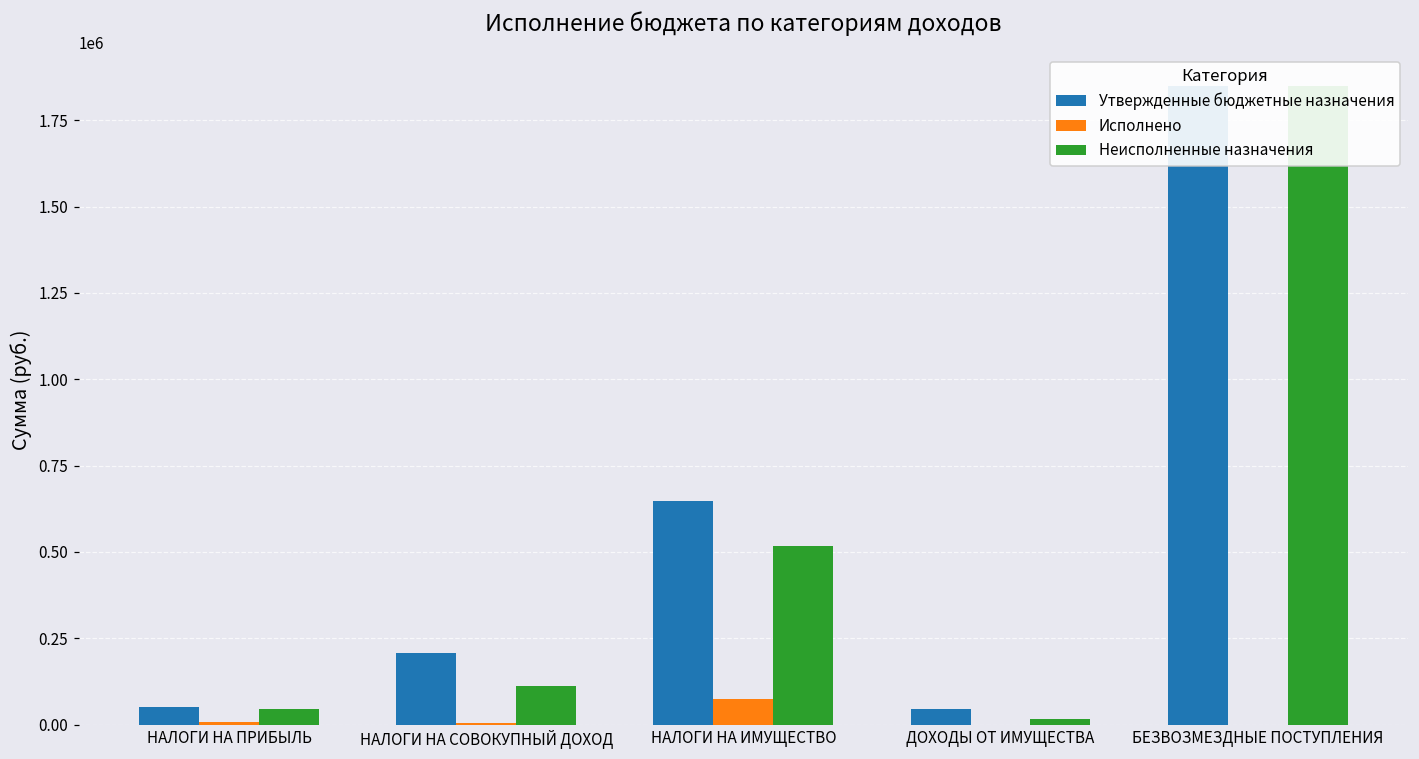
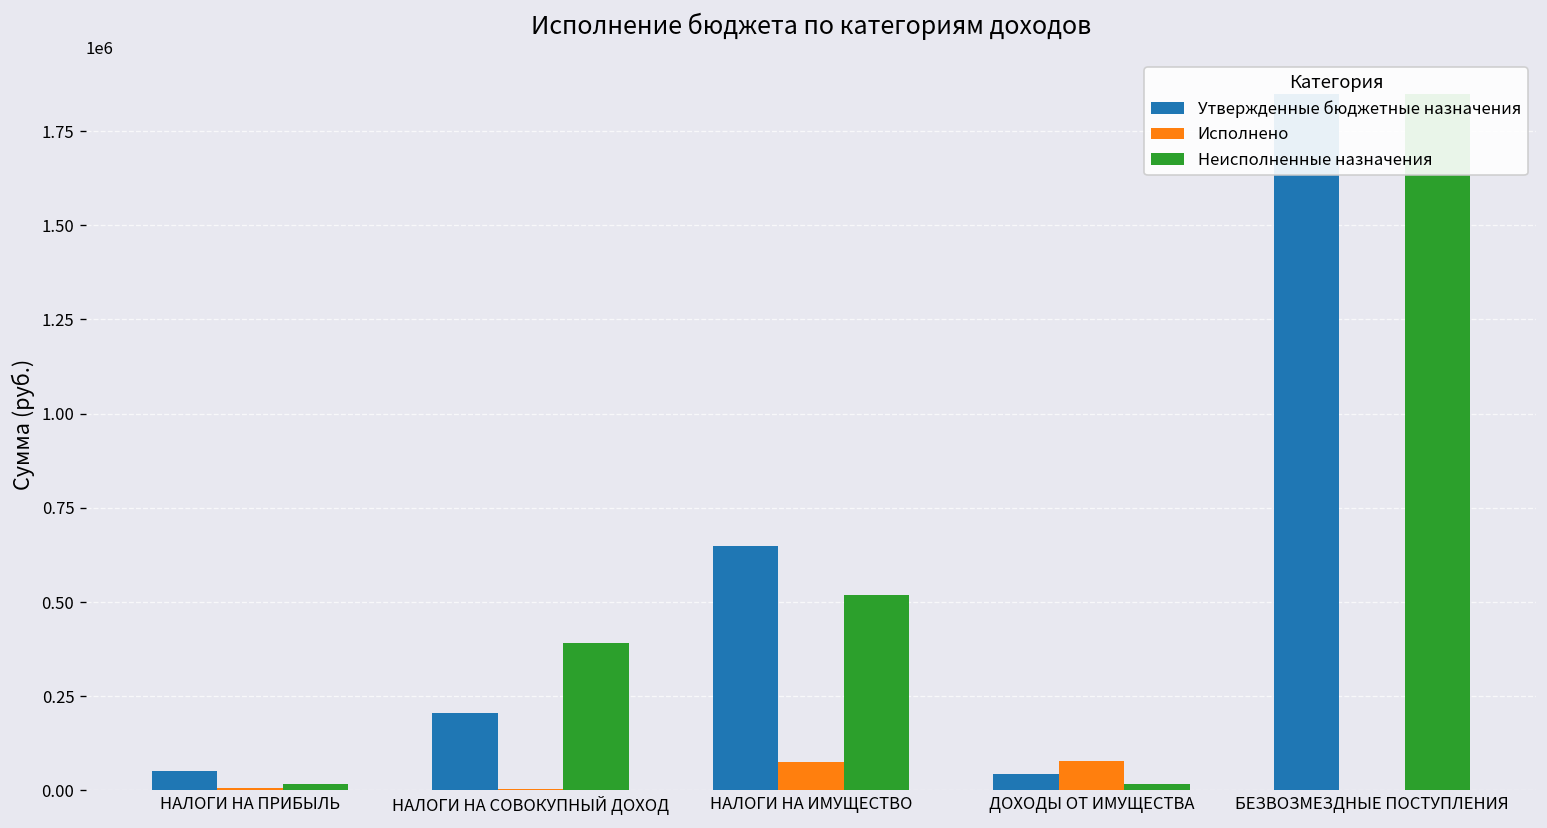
Неисполненные назначения, НАЛОГИ НА ПРИБЫЛЬ: 40000 -> 20000
Неисполненные назначения, НАЛОГИ НА СОВОКУПНЫЙ ДОХОД: 110000 -> 390000
Исполнено, ДОХОДЫ ОТ ИМУЩЕСТВА: 0 -> 80000
